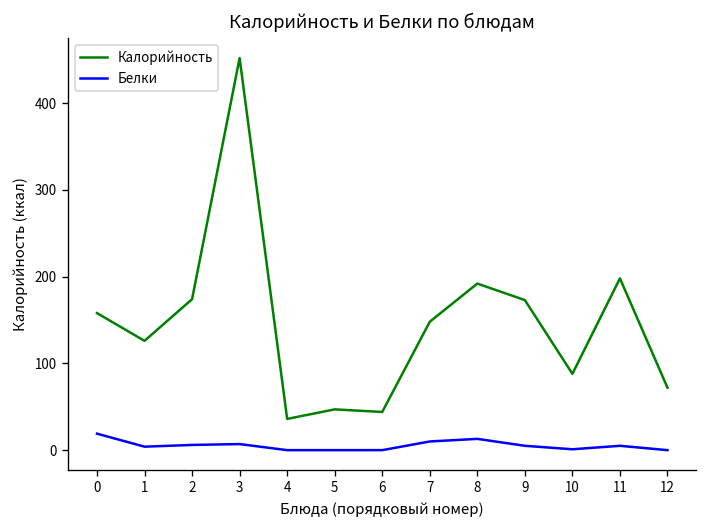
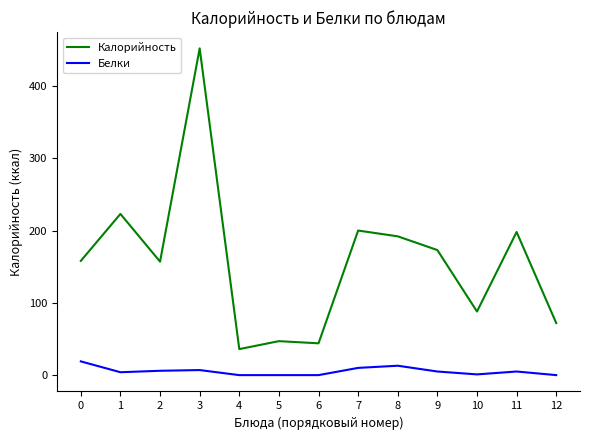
Калорийность, 1: 130 -> 220
Калорийность, 2: 170 -> 160
Калорийность, 7: 150 -> 200
